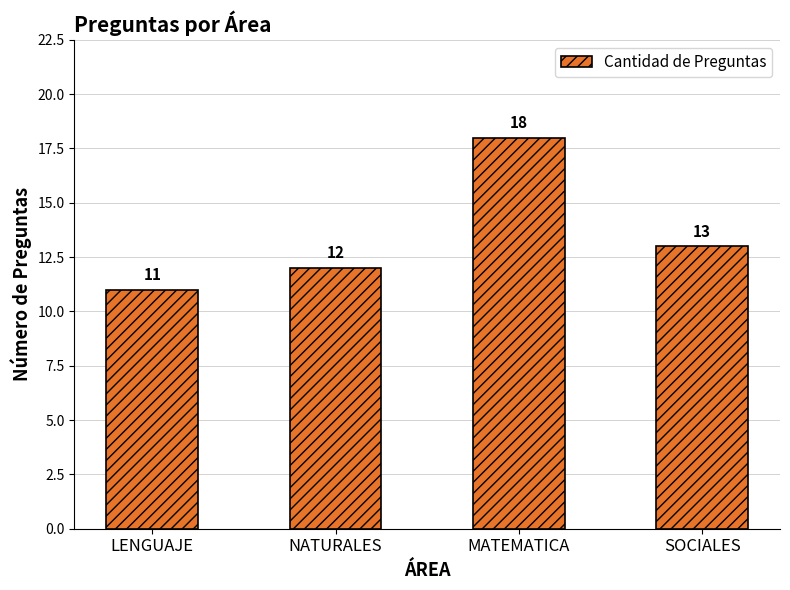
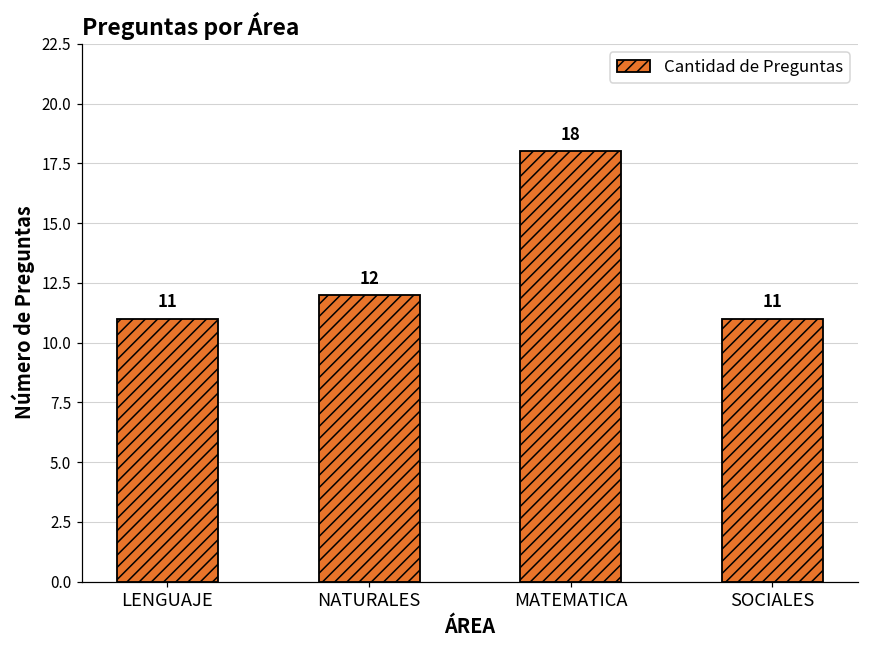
SOCIALES: 13 -> 11
